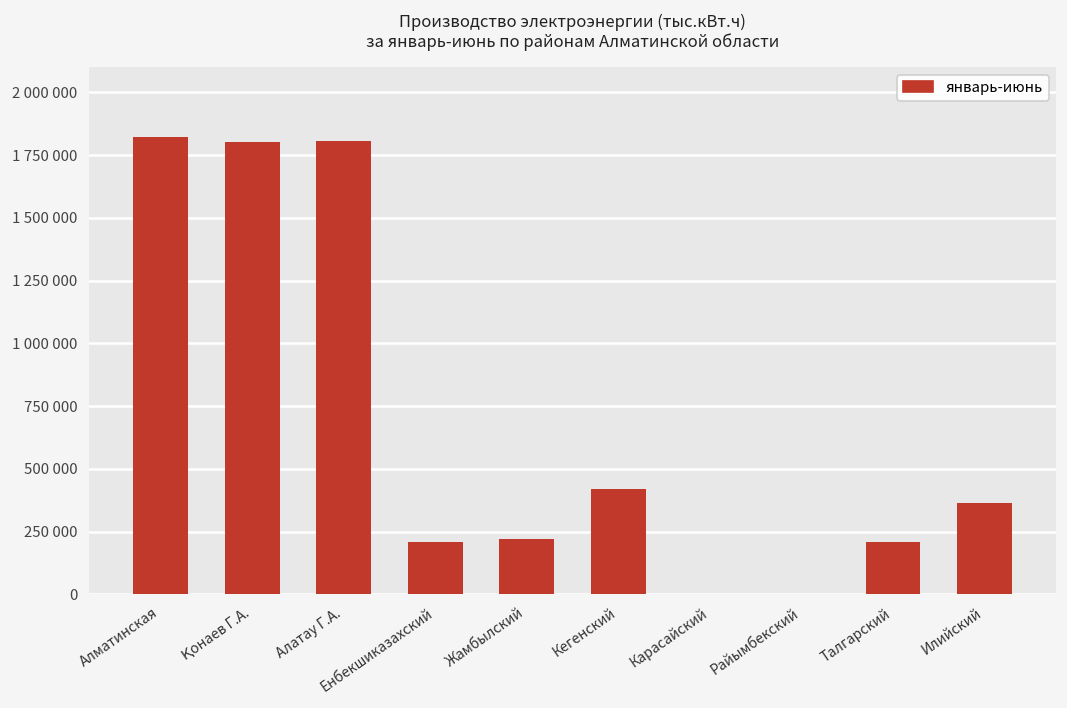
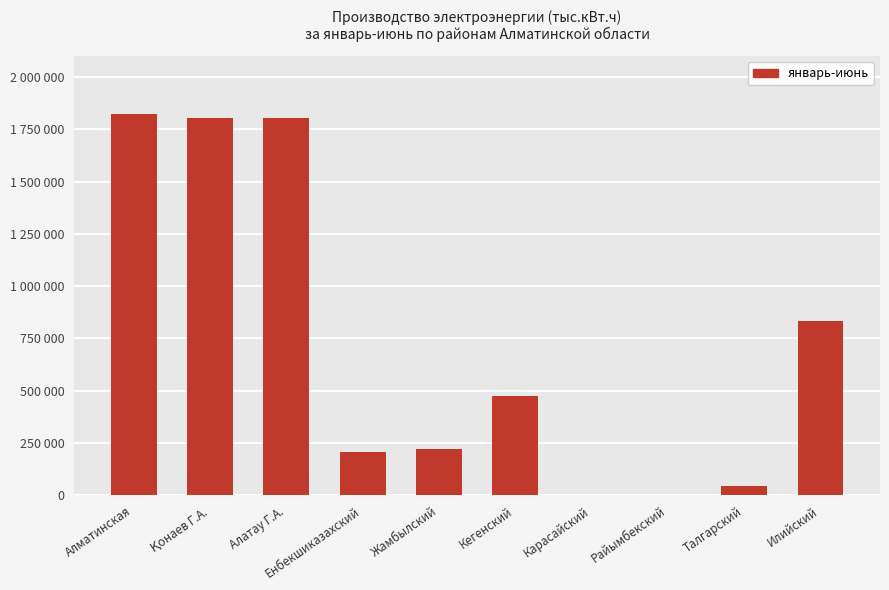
Кегенский: 420000 -> 470000
Талгарский: 210000 -> 40000
Илийский: 360000 -> 830000
